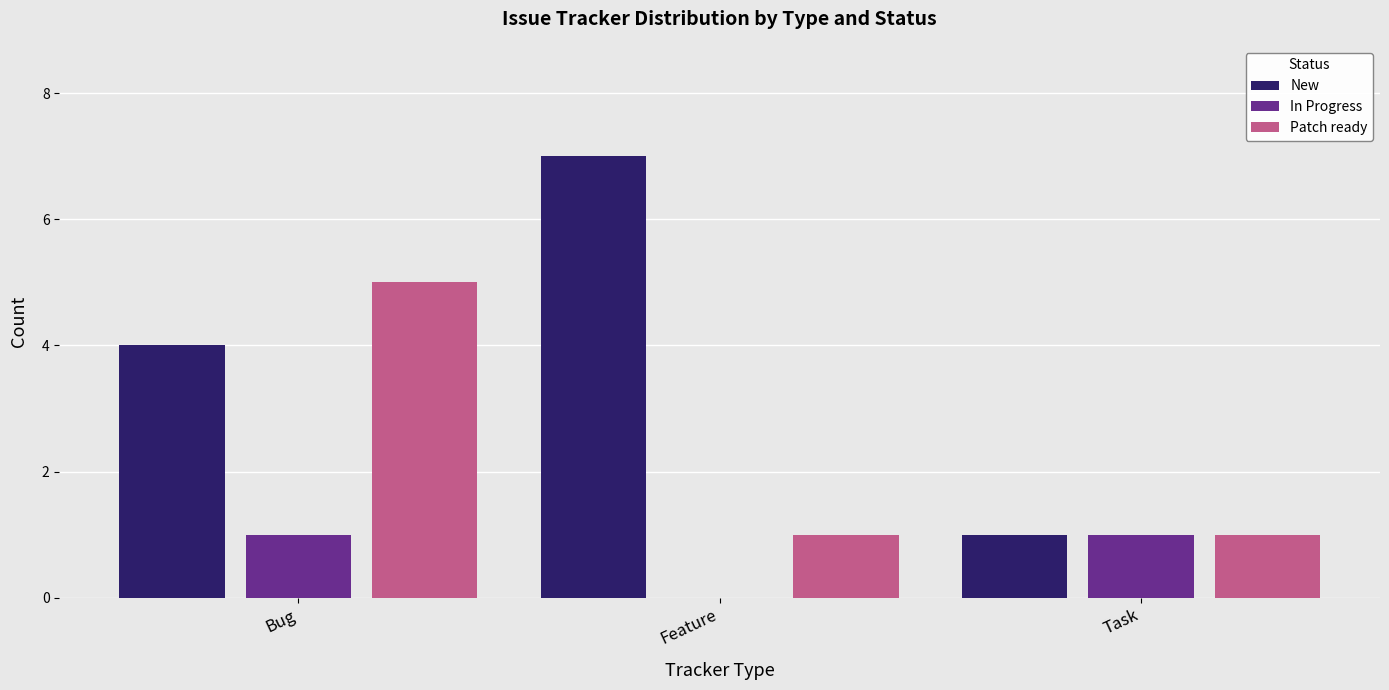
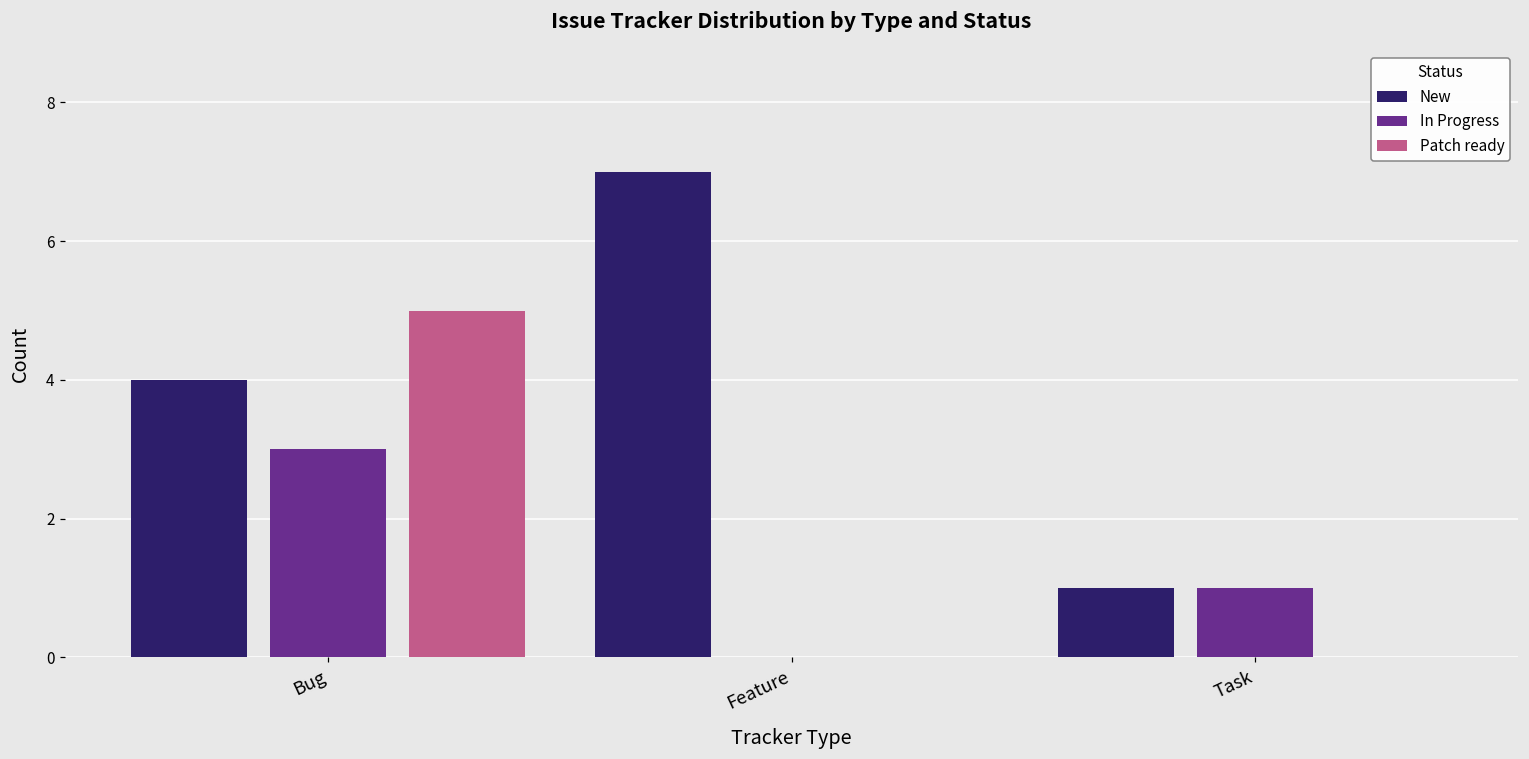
In Progress, Bug: 1 -> 3
Patch ready, Feature: 1 -> 0
Patch ready, Task: 1 -> 0
